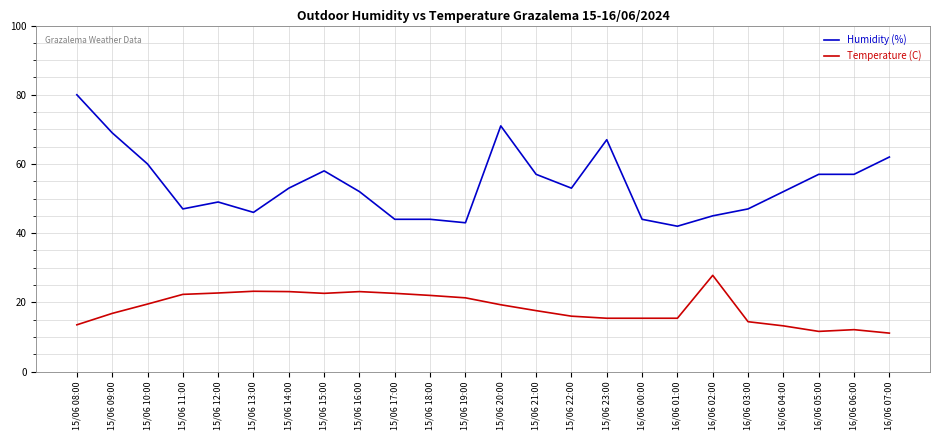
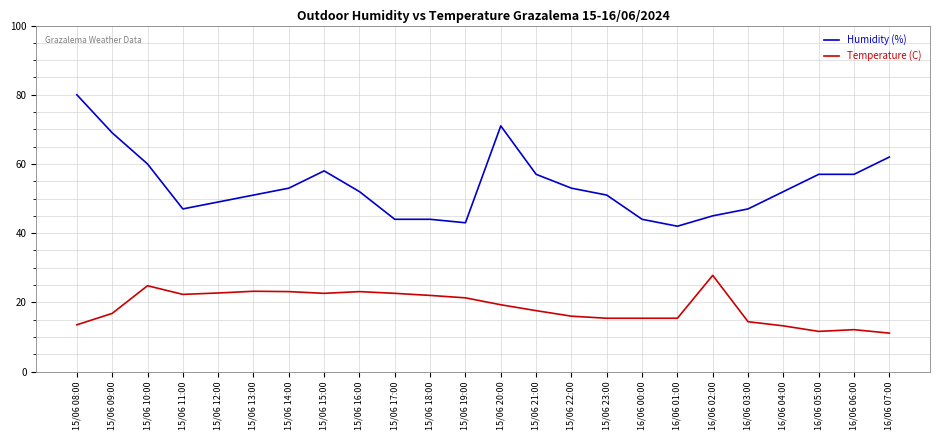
Temperature (C), 15/06 10:00: 20 -> 25
Humidity (%), 15/06 13:00: 46 -> 51
Humidity (%), 15/06 23:00: 67 -> 51
